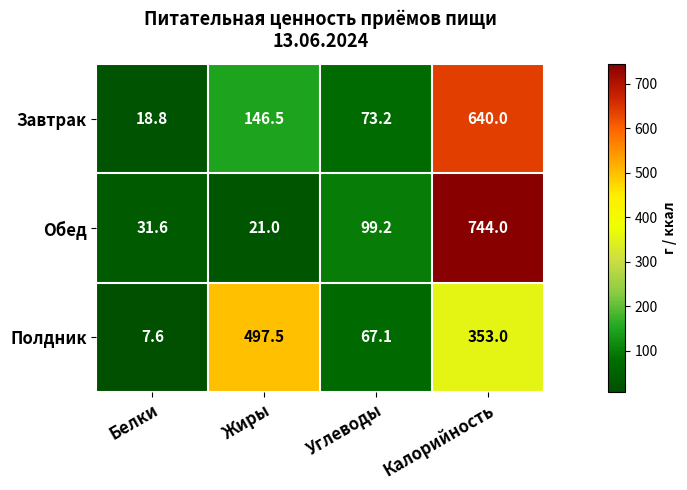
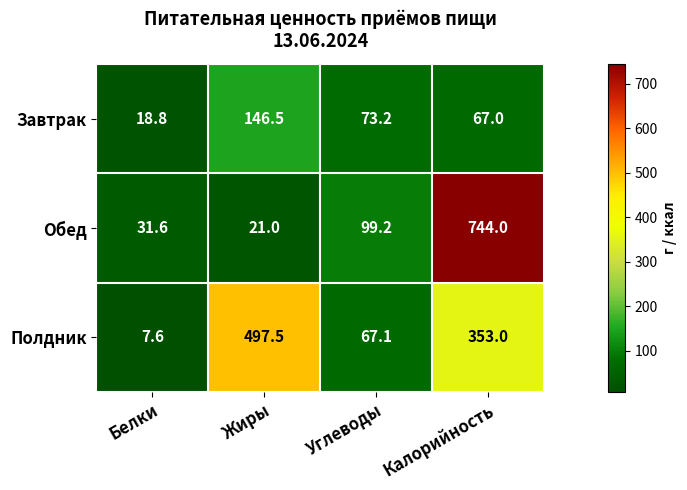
Завтрак, Калорийность: 640.0 -> 67.0
